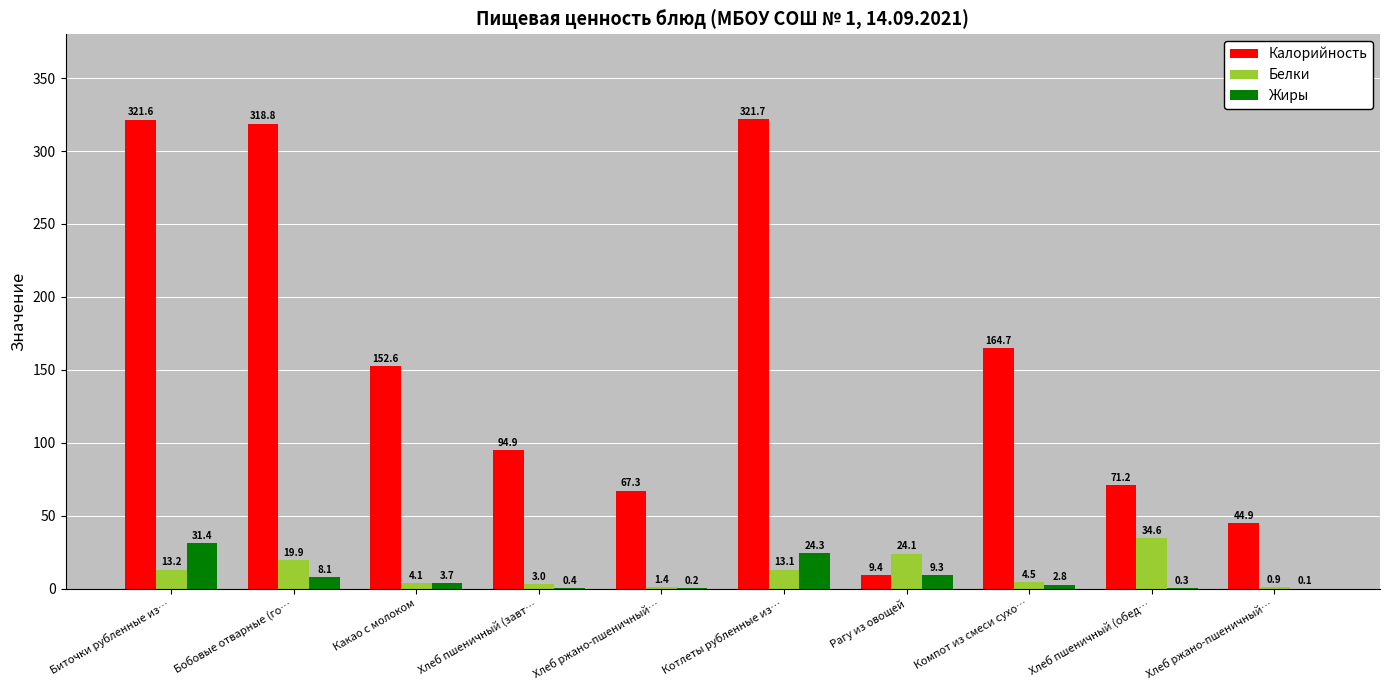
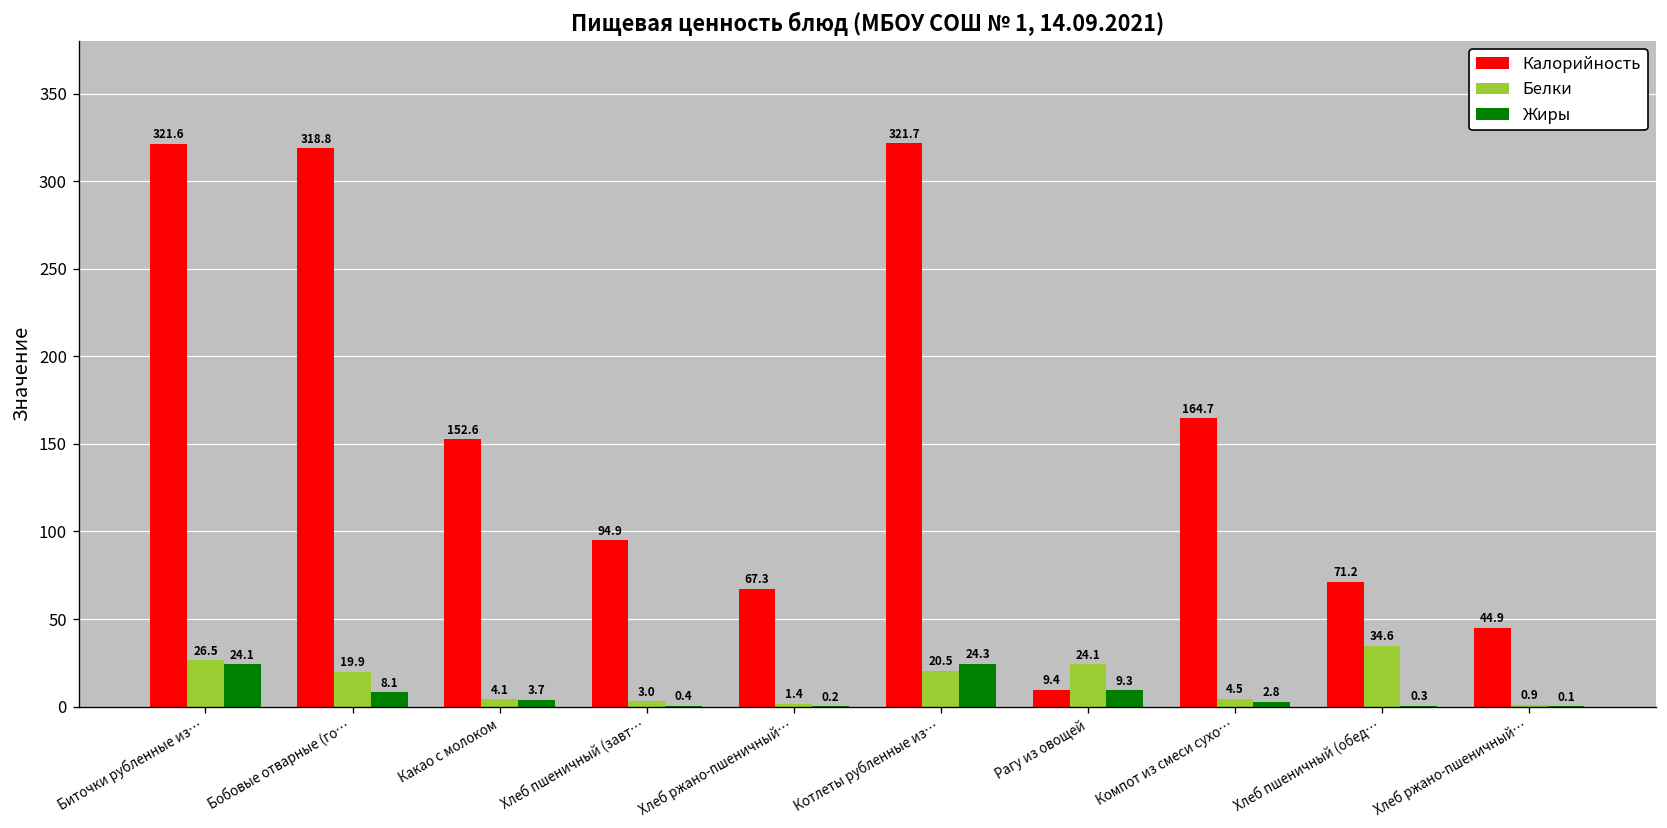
Белки, Биточки рубленные из…: 13.2 -> 26.5
Жиры, Биточки рубленные из…: 31.4 -> 24.1
Белки, Котлеты рубленные из…: 13.1 -> 20.5
